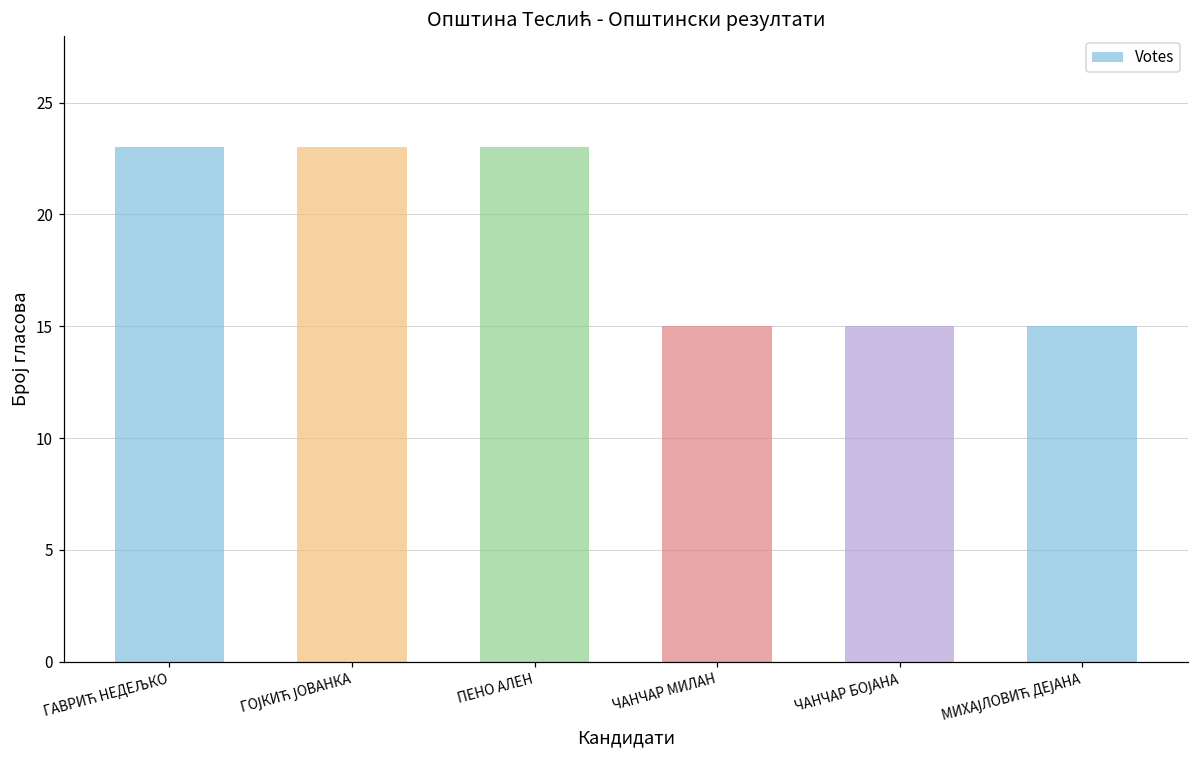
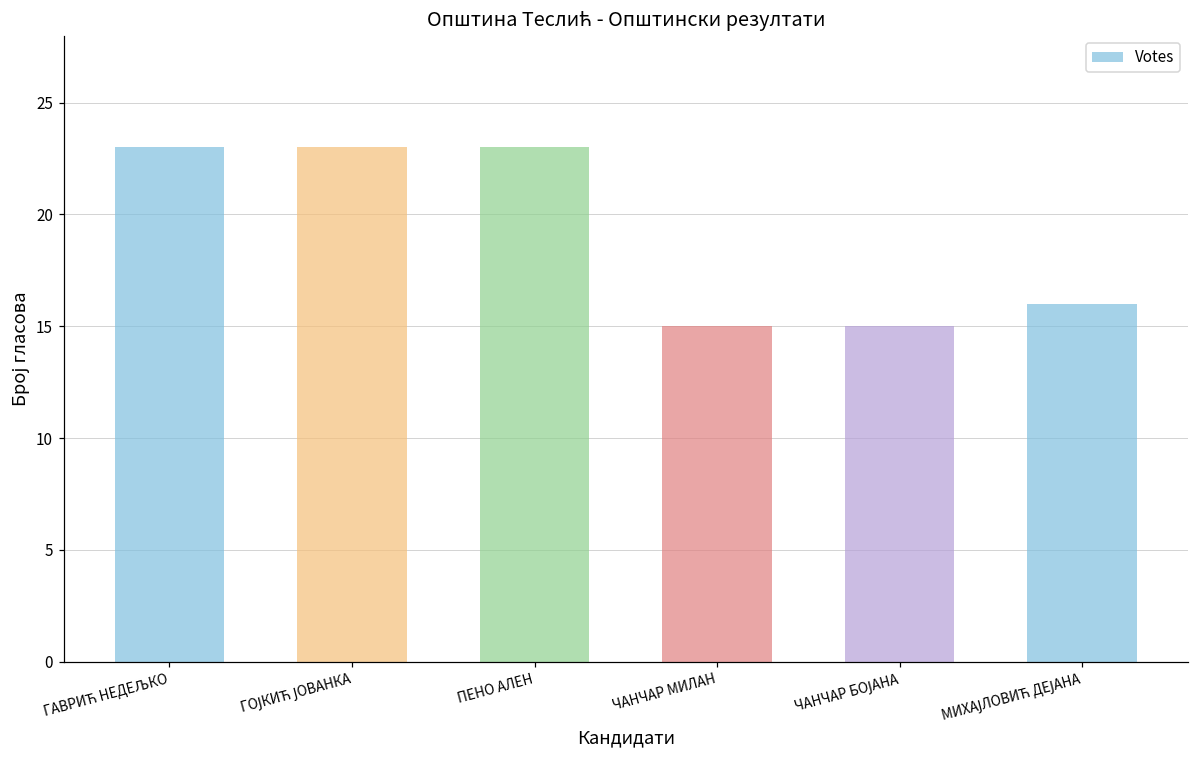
МИХАЈЛОВИЋ ДЕЈАНА: 15 -> 16
